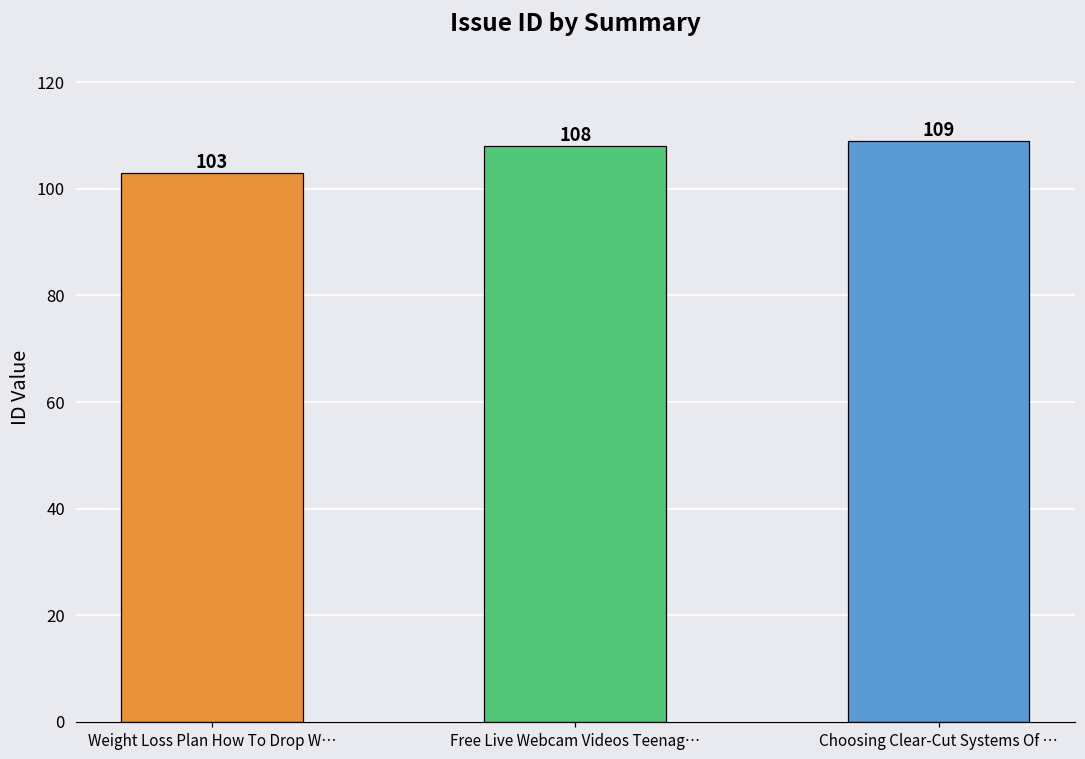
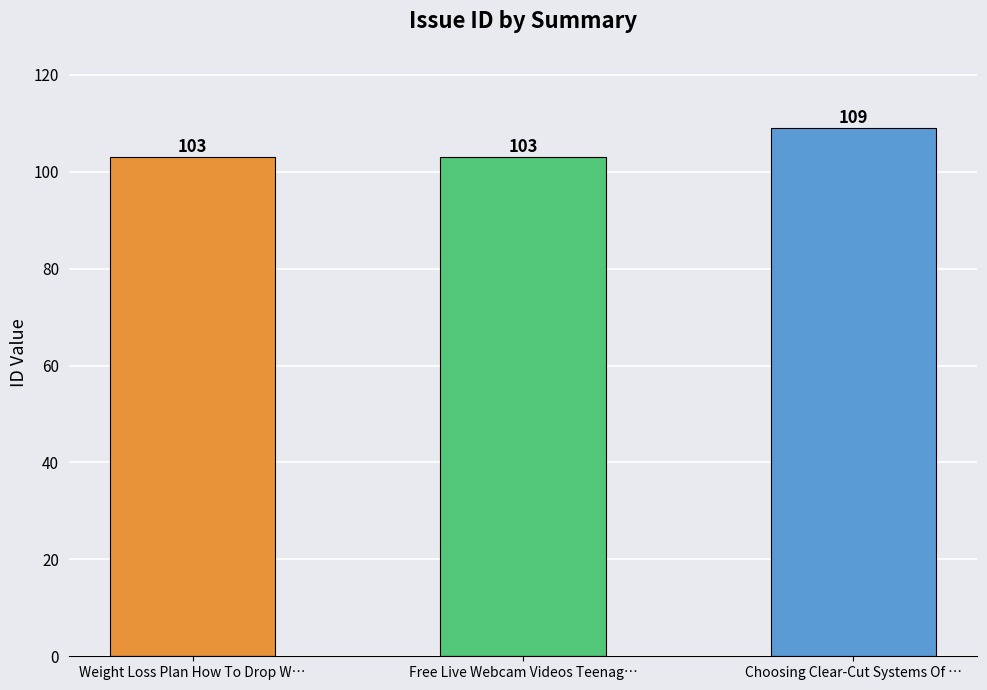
Free Live Webcam Videos Teenag…: 108 -> 103
